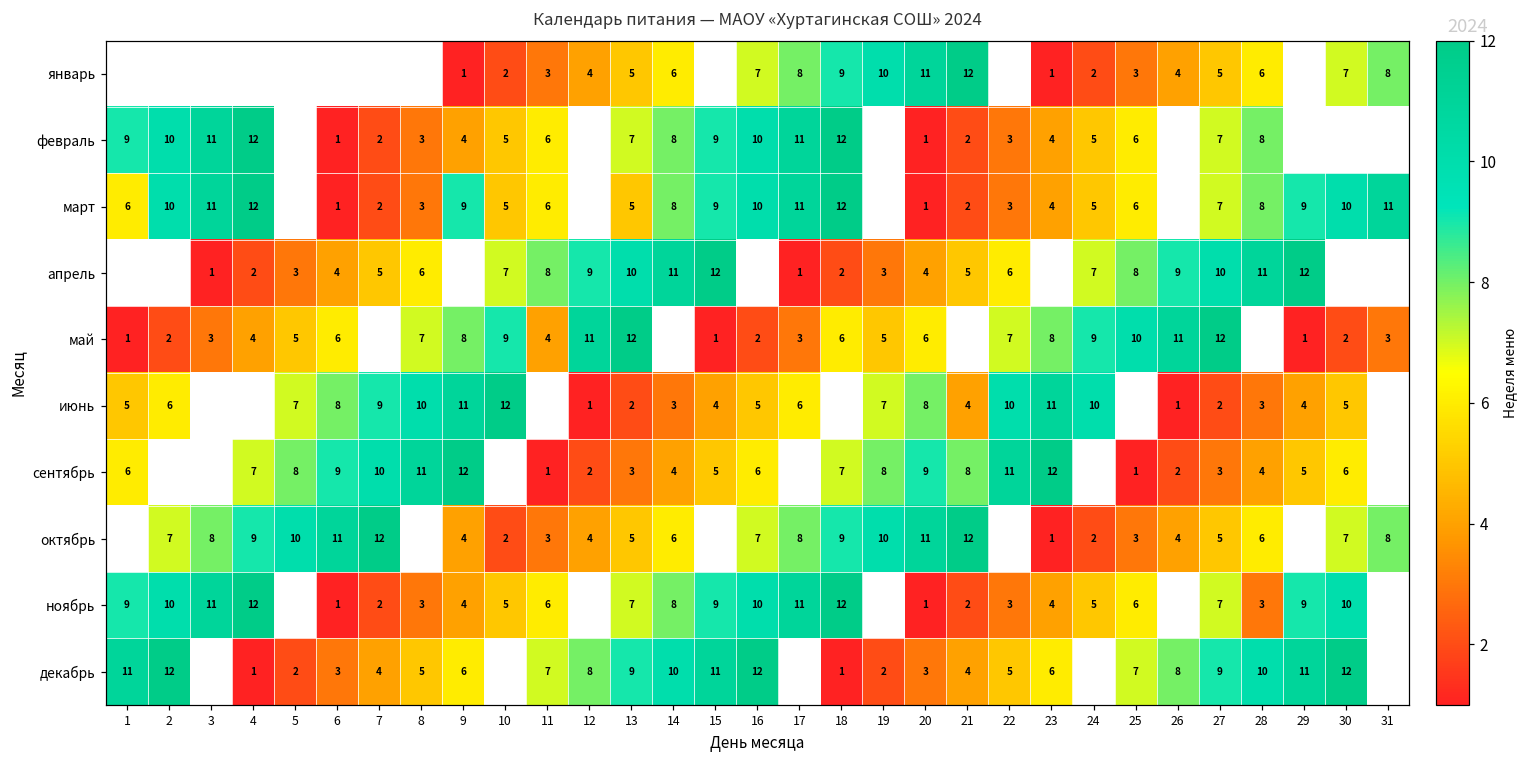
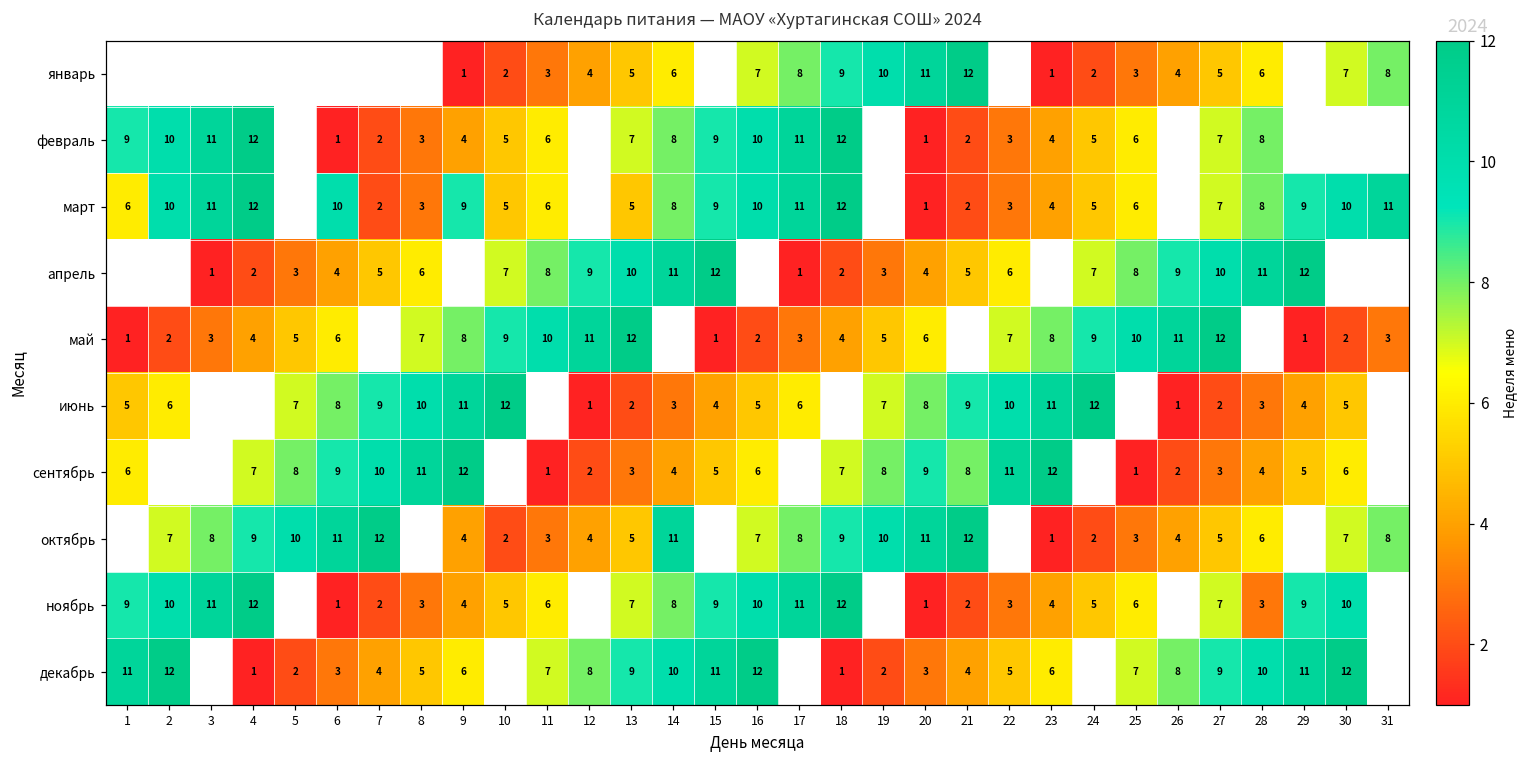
март, 6: 1 -> 10
май, 11: 4 -> 10
май, 18: 6 -> 4
июнь, 21: 4 -> 9
июнь, 24: 10 -> 12
октябрь, 14: 6 -> 11
